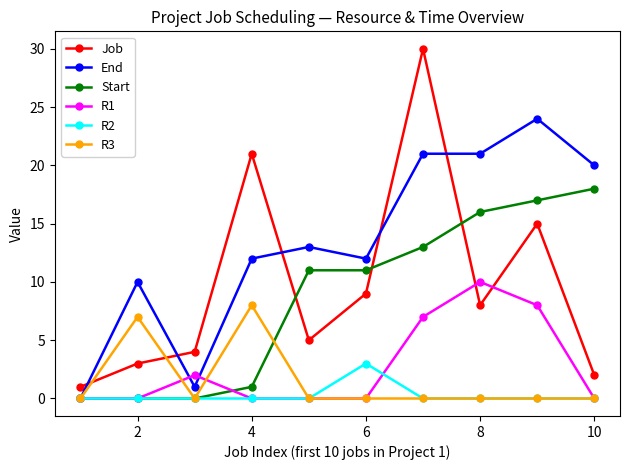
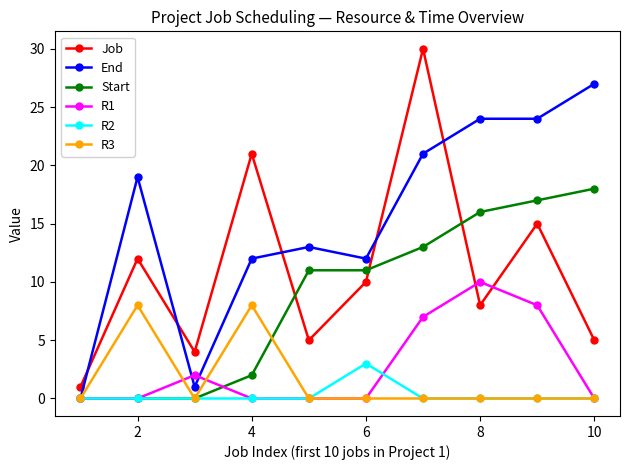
Job, 2: 3 -> 12
End, 2: 10 -> 19
R3, 2: 7 -> 8
Start, 4: 1 -> 2
Job, 6: 9 -> 10
End, 8: 21 -> 24
Job, 10: 2 -> 5
End, 10: 20 -> 27
